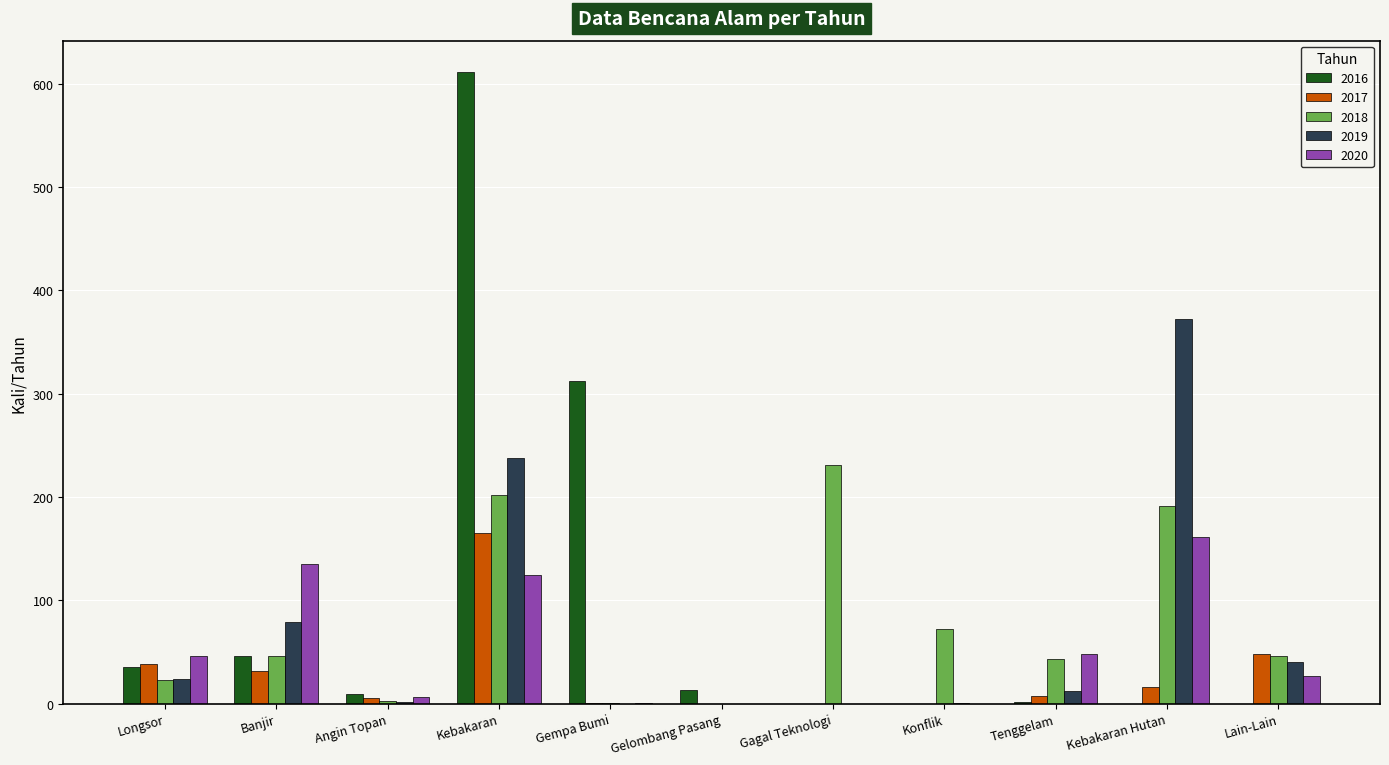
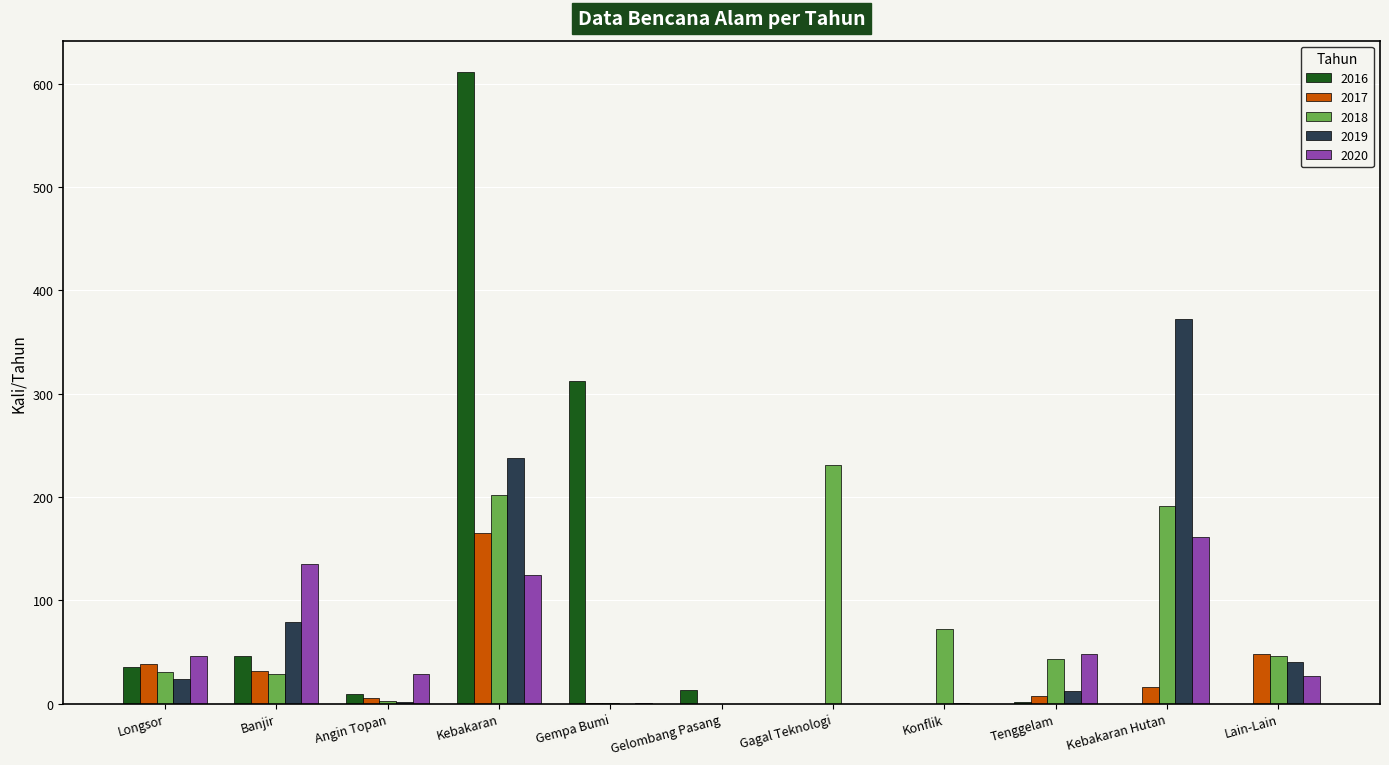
2018, Longsor: 23 -> 31
2018, Banjir: 46 -> 29
2020, Angin Topan: 6 -> 29
